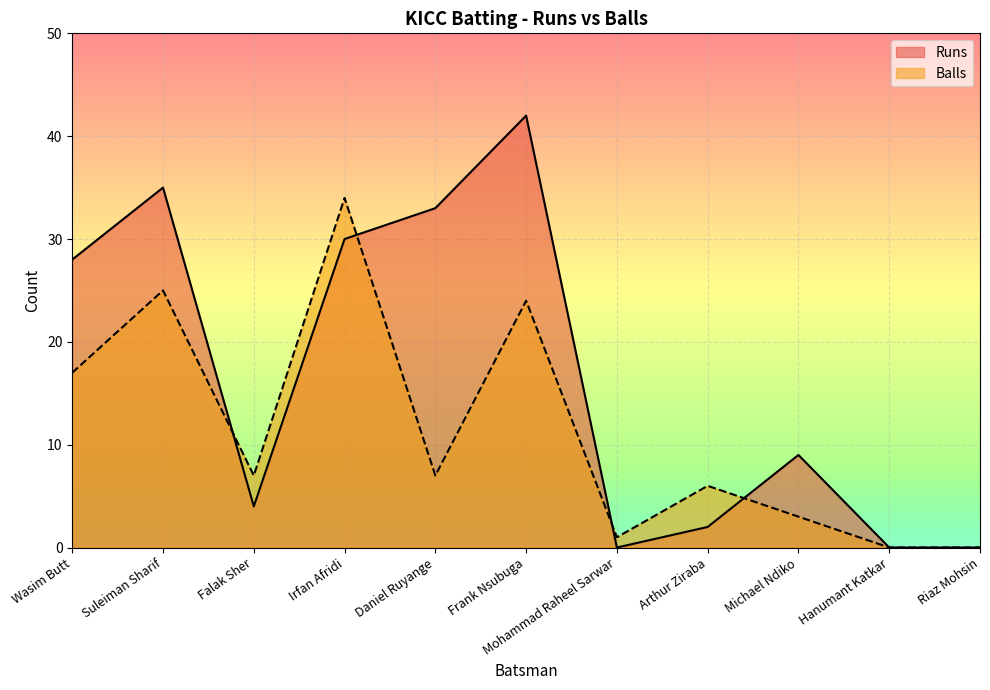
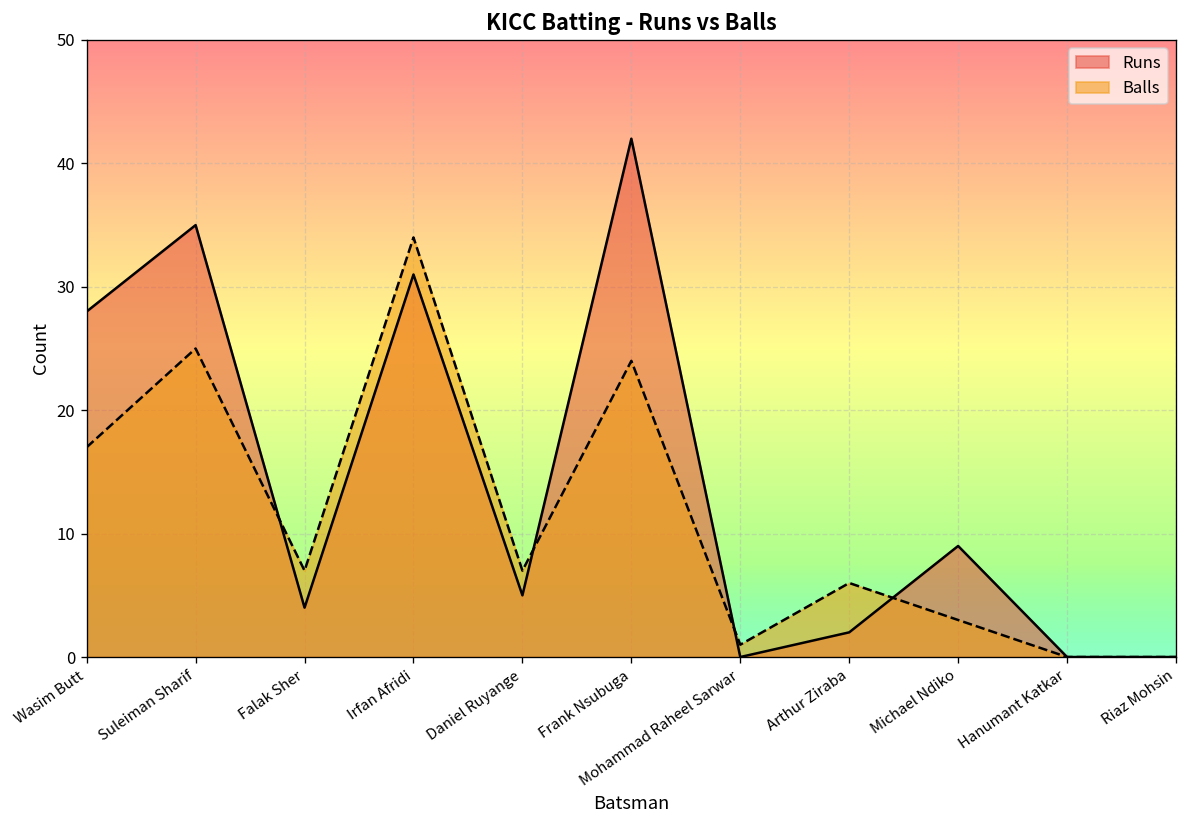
Runs, Irfan Afridi: 30 -> 31
Runs, Daniel Ruyange: 33 -> 5
